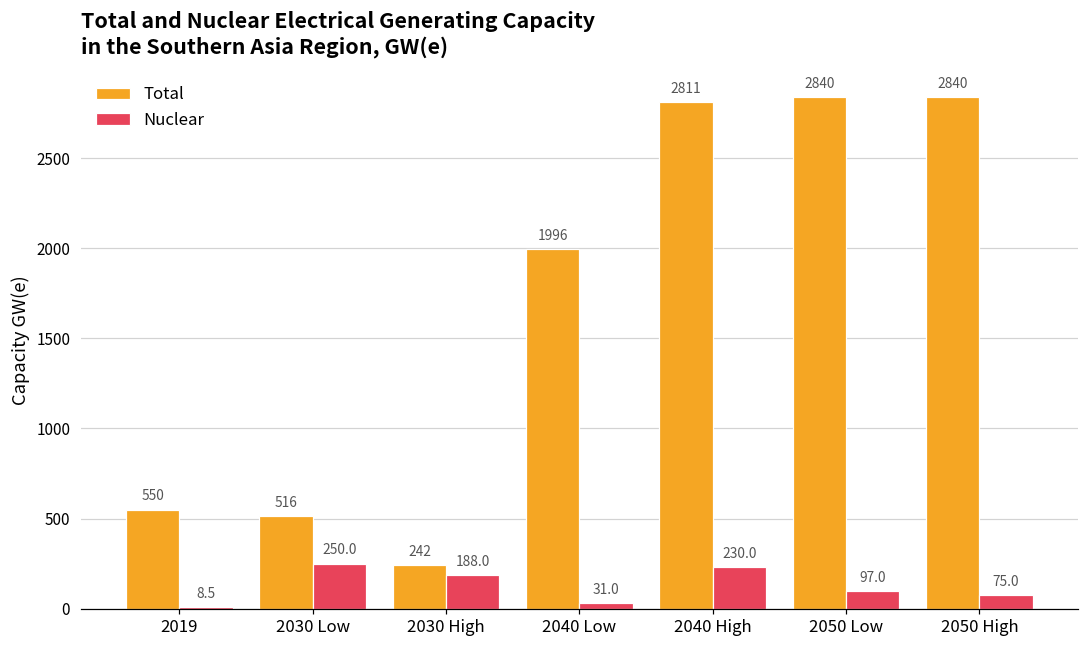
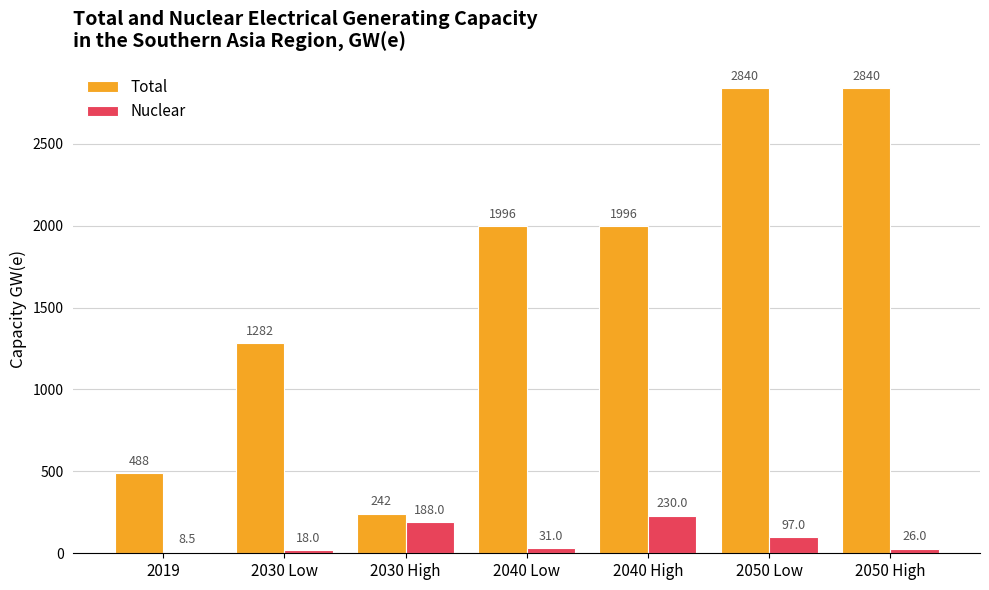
Total, 2019: 550 -> 488
Total, 2030 Low: 516 -> 1282
Nuclear, 2030 Low: 250.0 -> 18.0
Total, 2040 High: 2811 -> 1996
Nuclear, 2050 High: 75.0 -> 26.0
